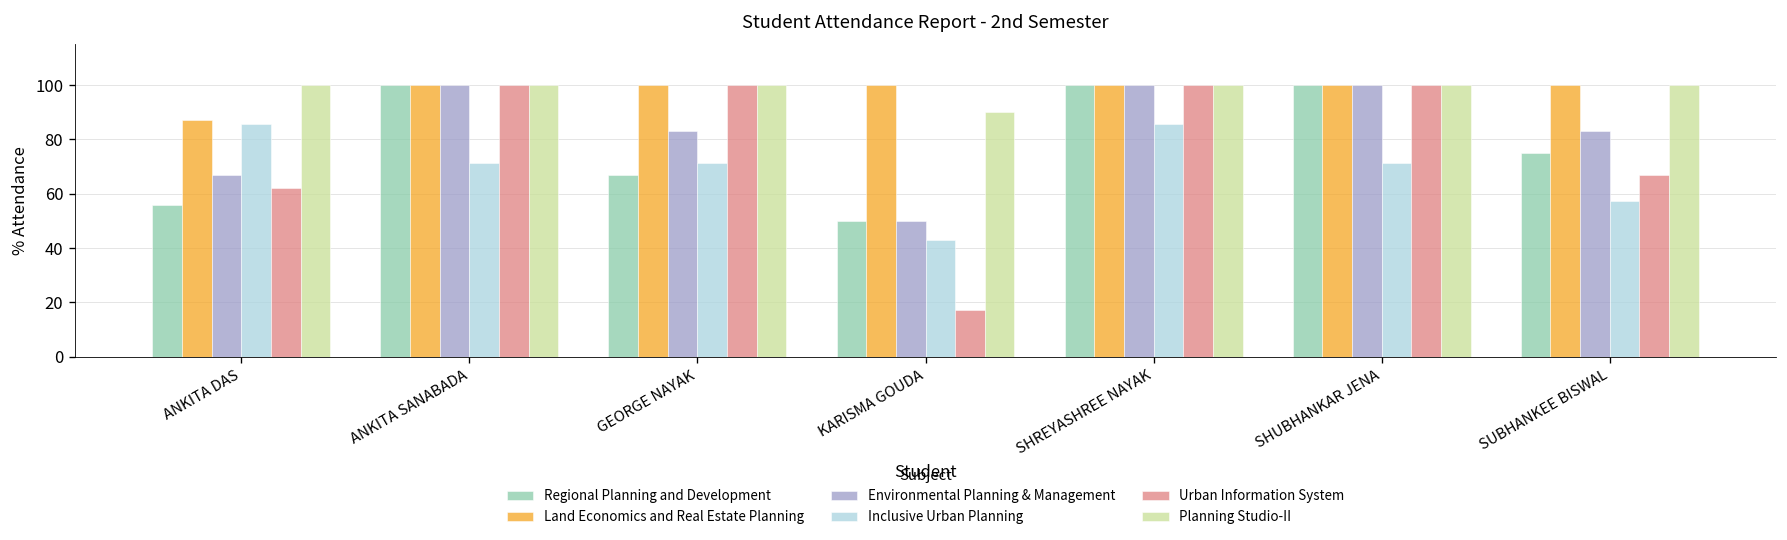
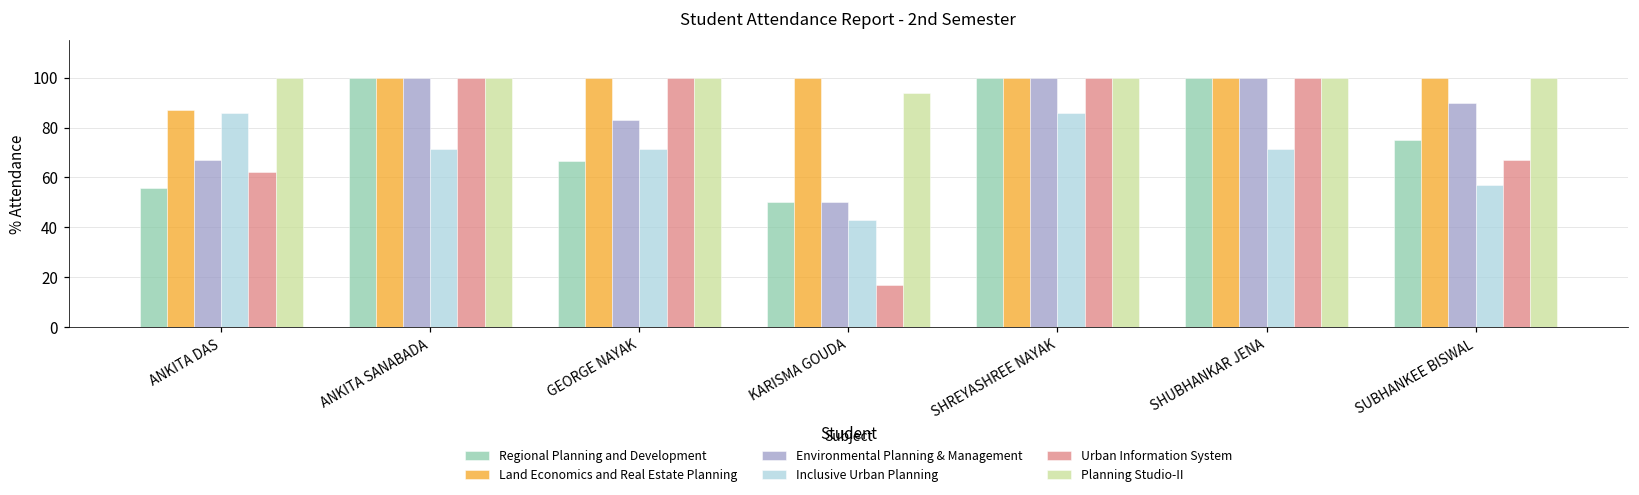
Planning Studio-II, KARISMA GOUDA: 90 -> 94
Environmental Planning & Management, SUBHANKEE BISWAL: 83 -> 90
